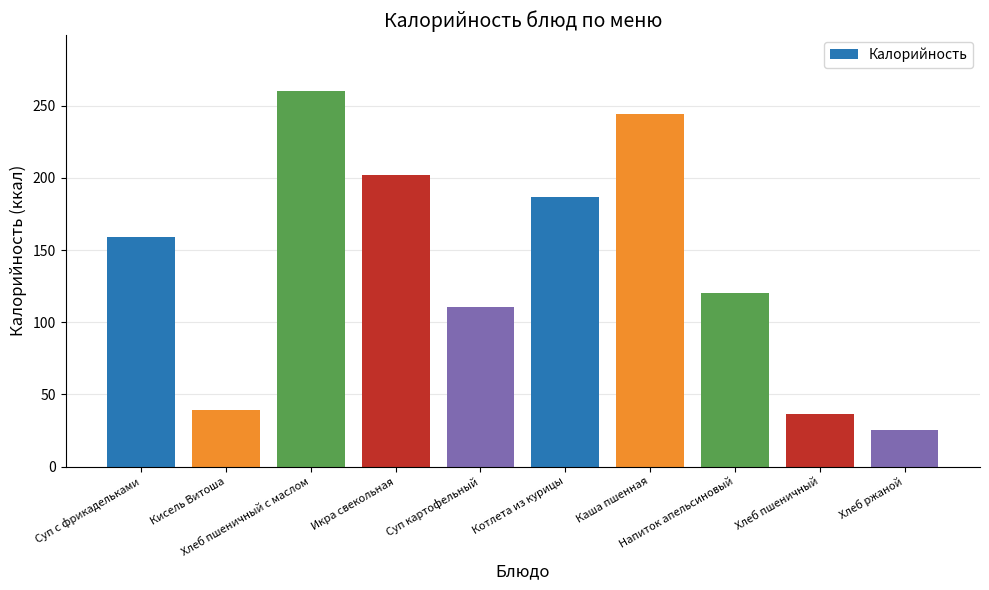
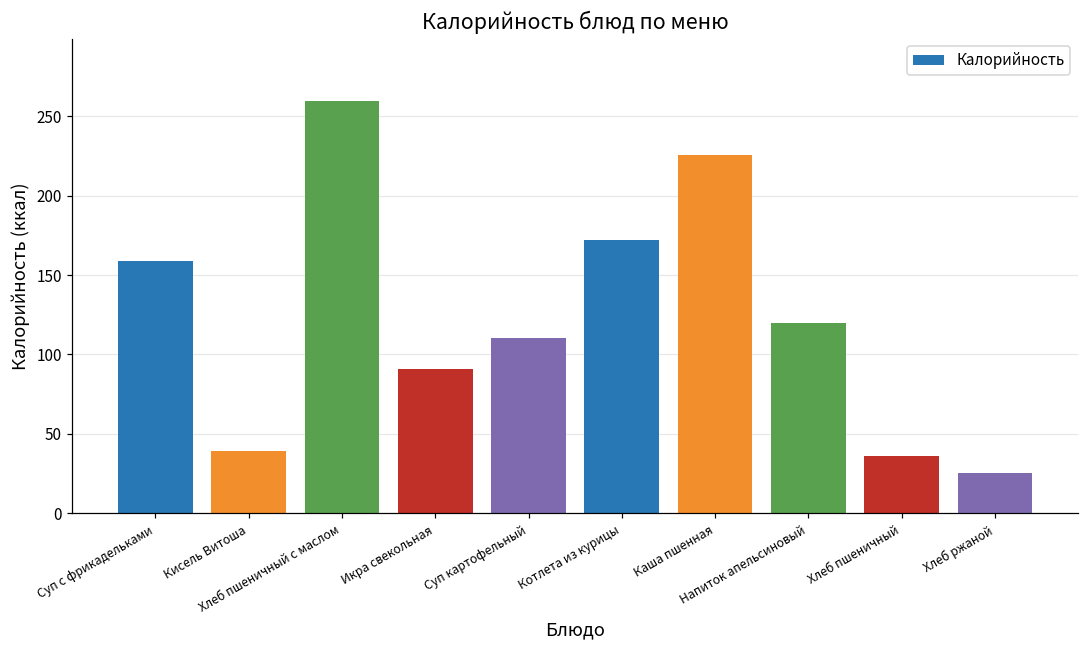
Икра свекольная: 202 -> 91
Котлета из курицы: 187 -> 172
Каша пшенная: 244 -> 226
